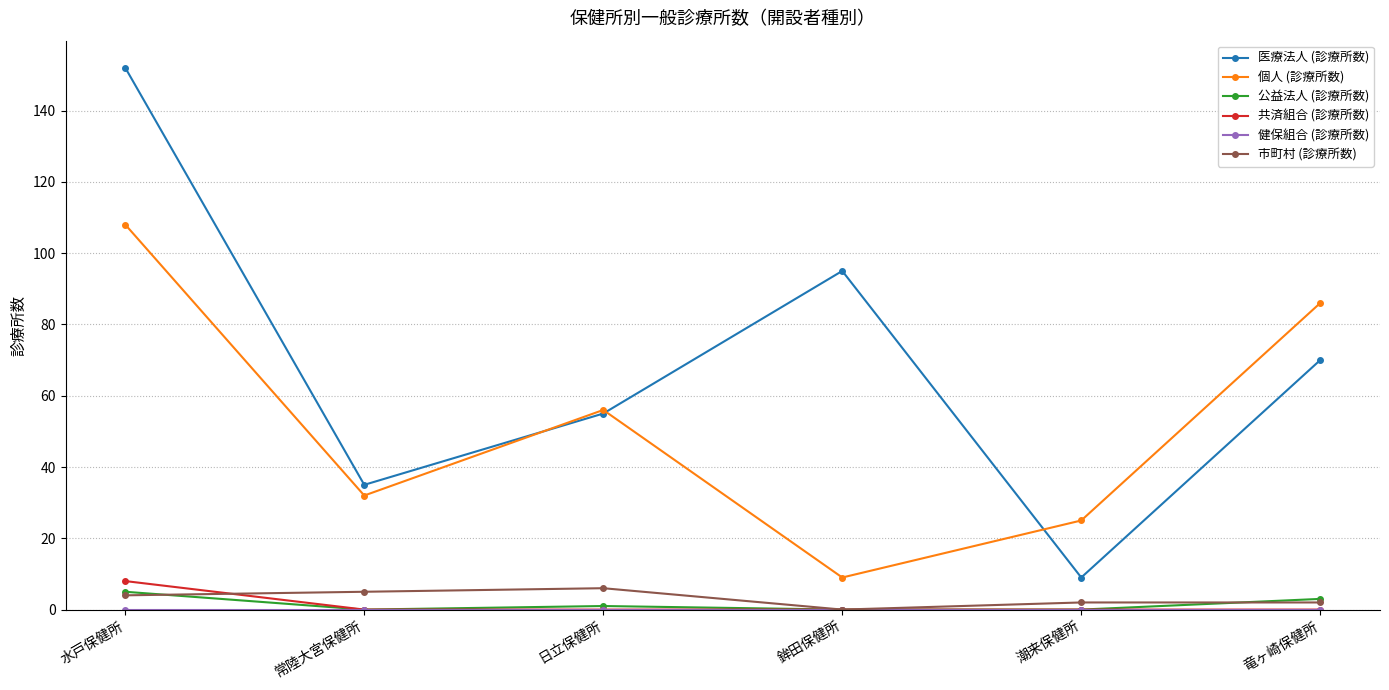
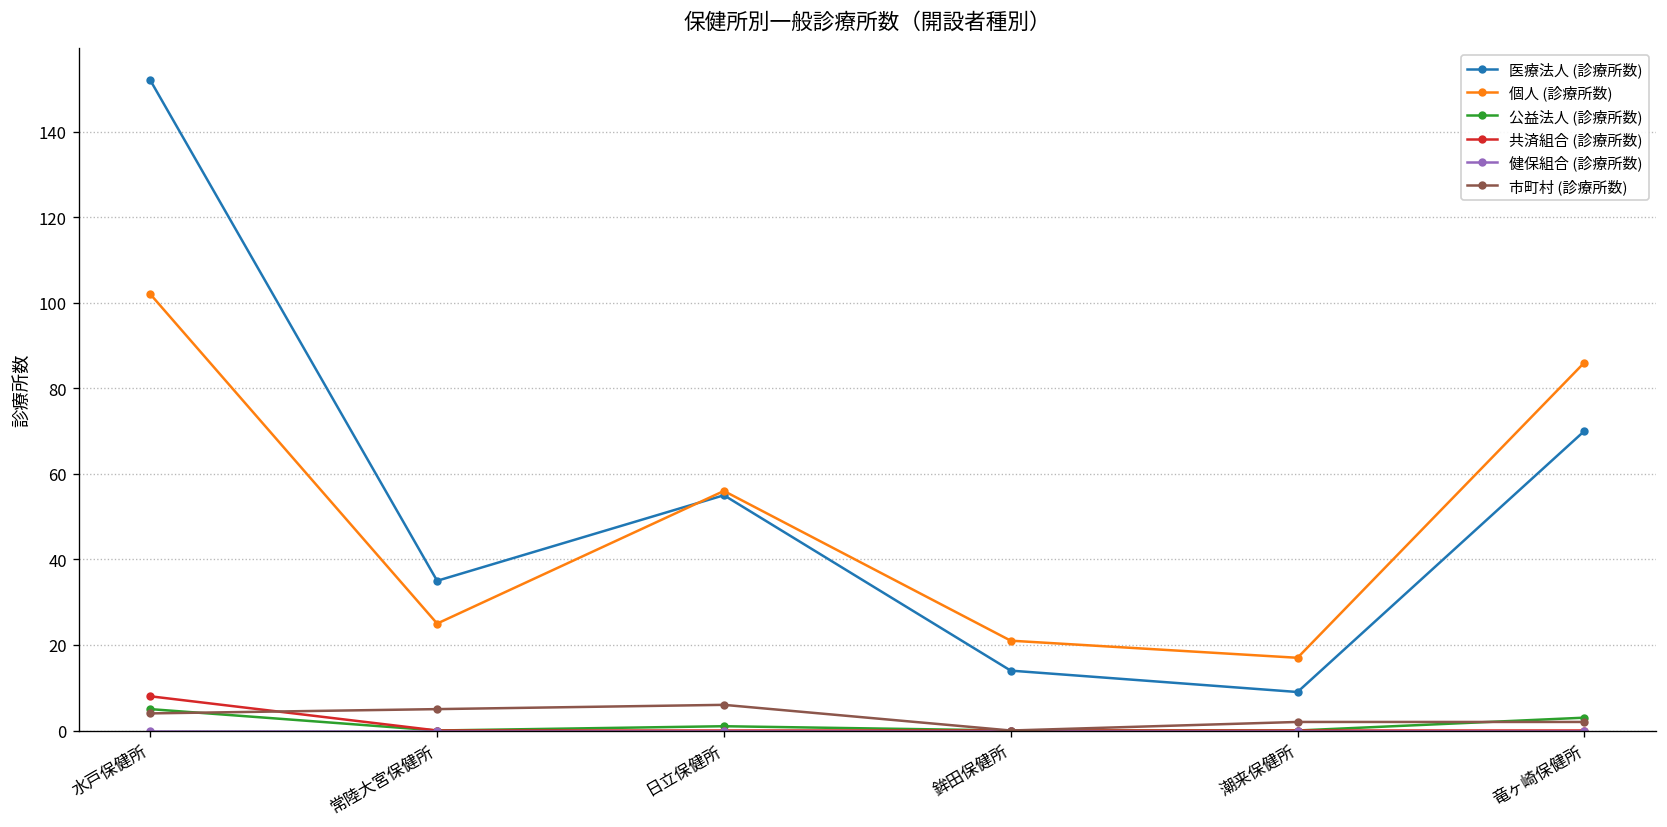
個人 (診療所数), 水戸保健所: 108 -> 102
個人 (診療所数), 常陸大宮保健所: 32 -> 25
医療法人 (診療所数), 鉾田保健所: 95 -> 14
個人 (診療所数), 鉾田保健所: 9 -> 21
個人 (診療所数), 潮来保健所: 25 -> 17
